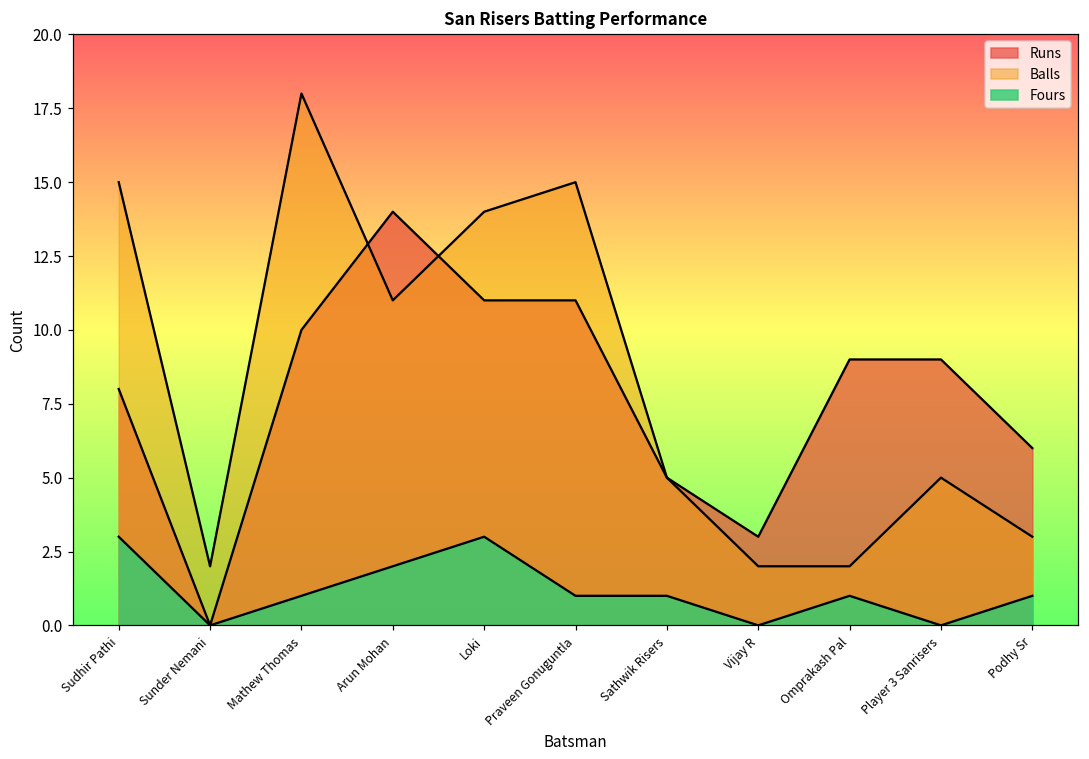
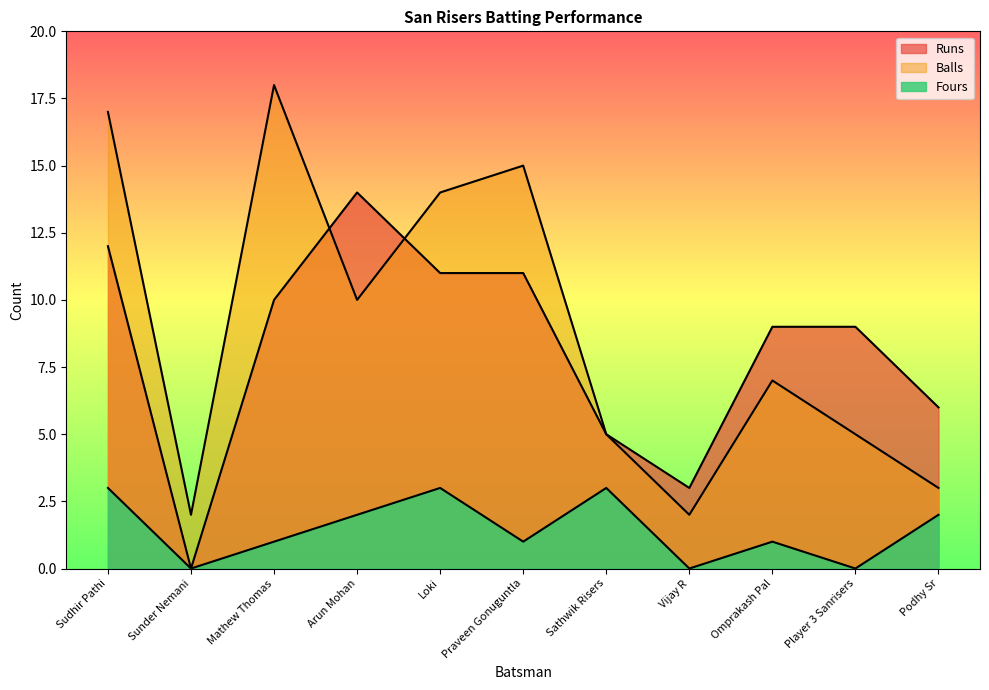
Runs, Sudhir Pathi: 8 -> 12
Balls, Sudhir Pathi: 15 -> 17
Balls, Arun Mohan: 11 -> 10
Fours, Sathwik Risers: 1 -> 3
Balls, Omprakash Pal: 2 -> 7
Fours, Podhy Sr: 1 -> 2
